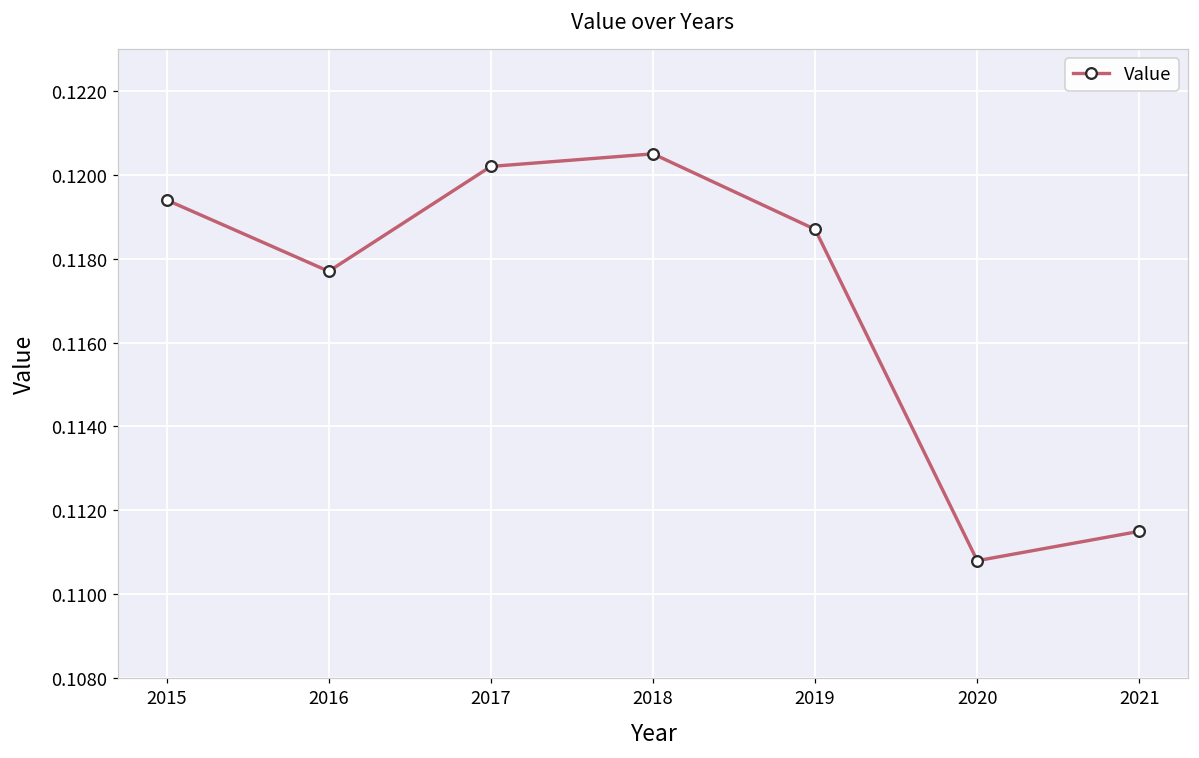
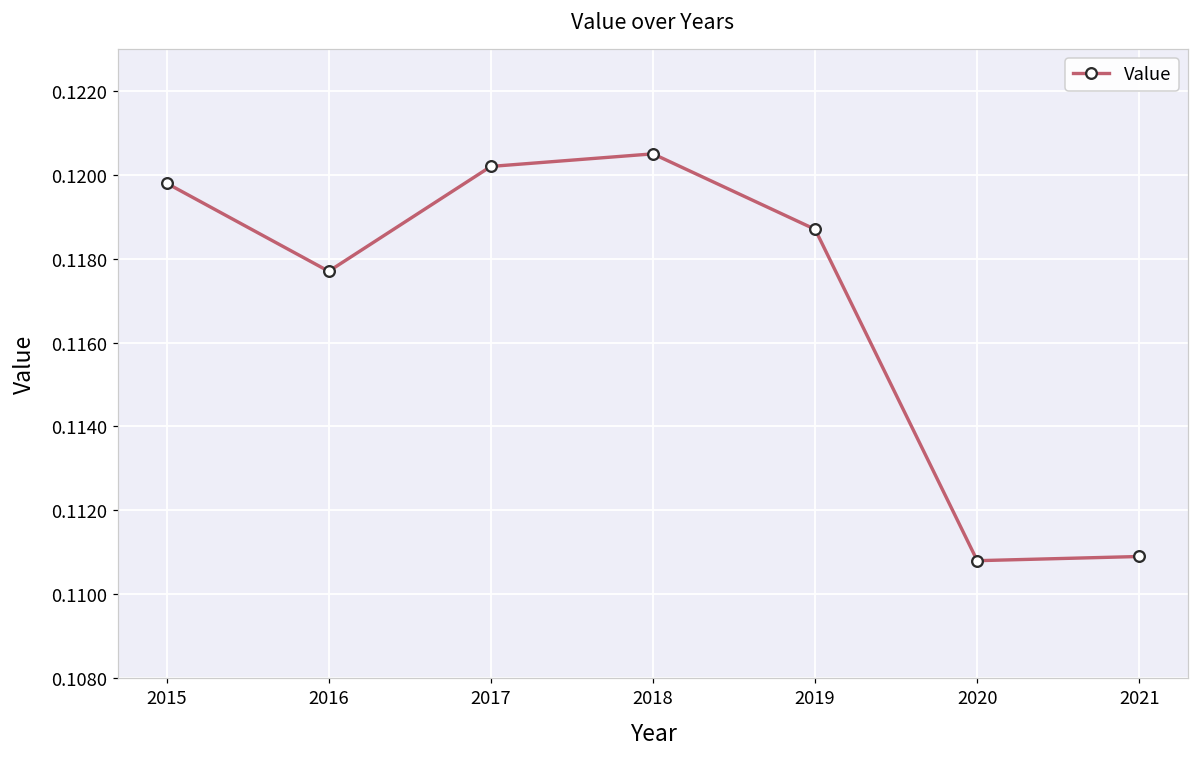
2015: 0.1194 -> 0.1198
2021: 0.1115 -> 0.1109
